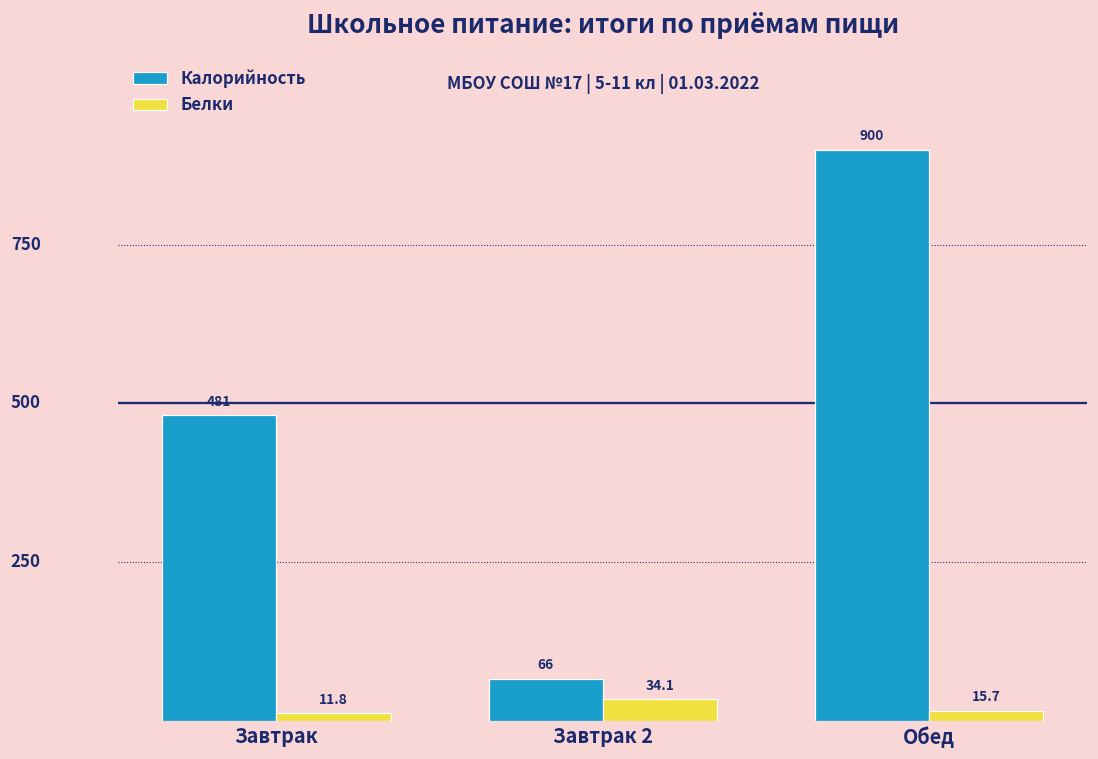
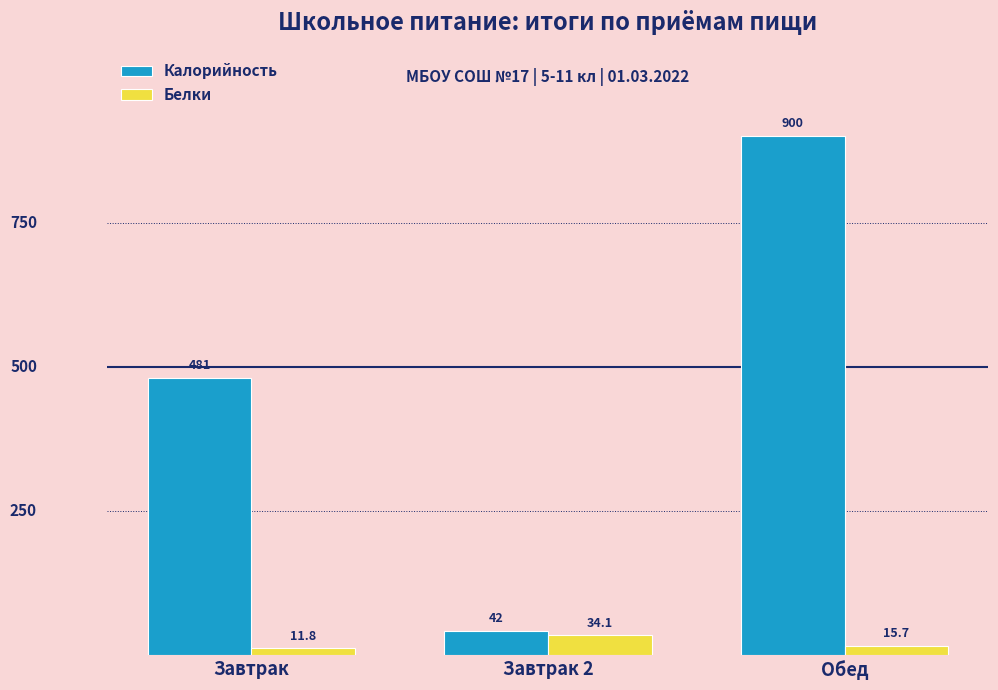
Калорийность, Завтрак 2: 66 -> 42
